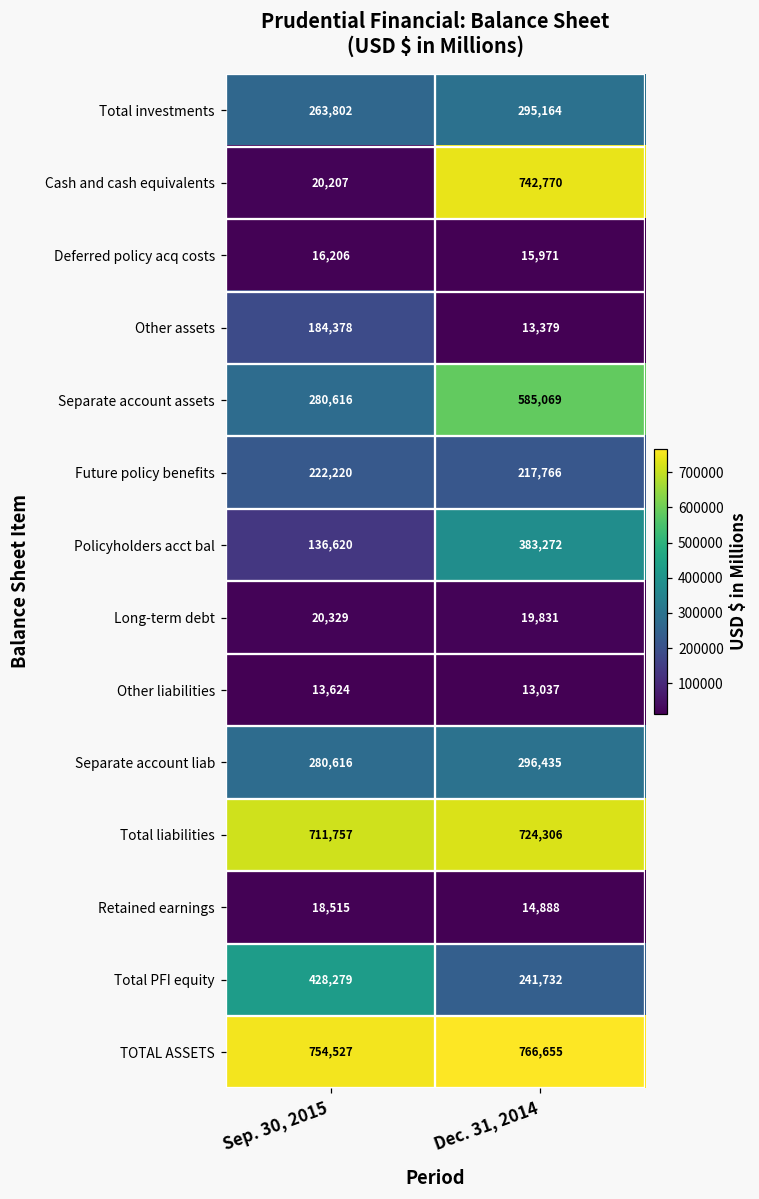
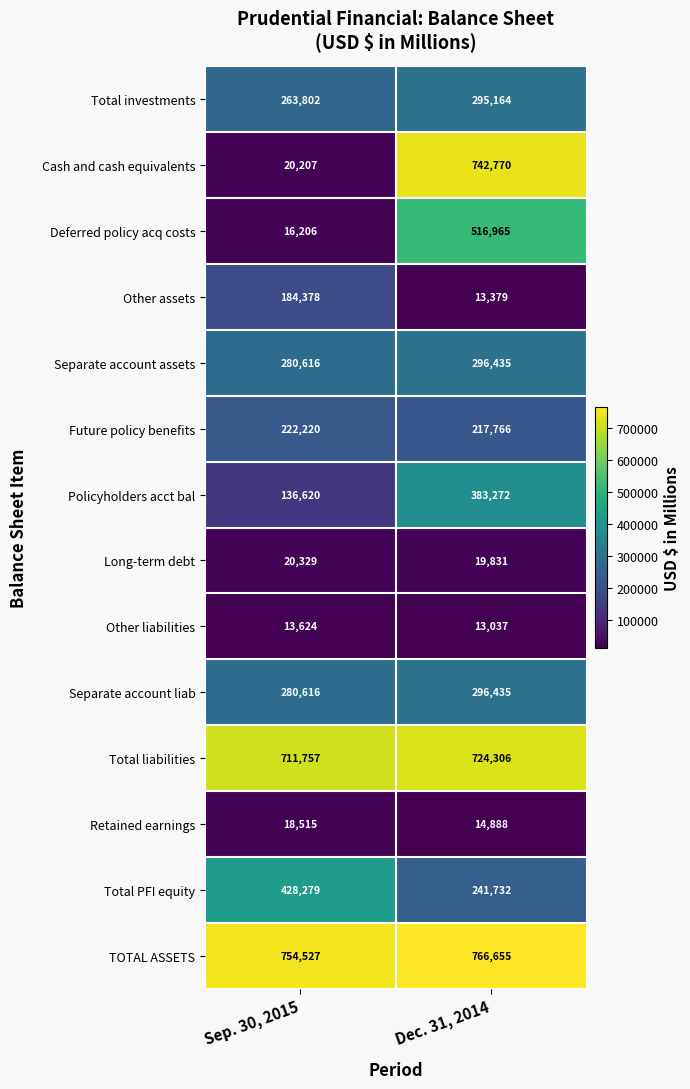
Deferred policy acq costs, Dec. 31, 2014: 15,971 -> 516,965
Separate account assets, Dec. 31, 2014: 585,069 -> 296,435
